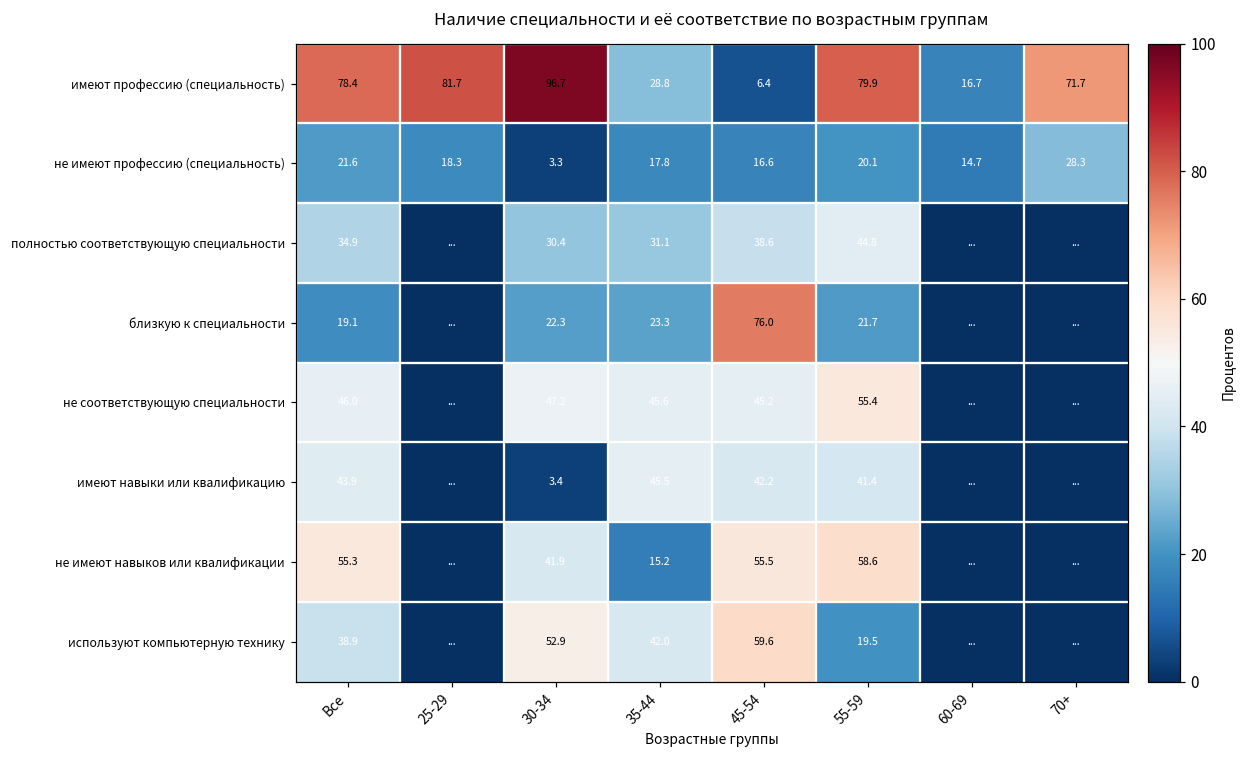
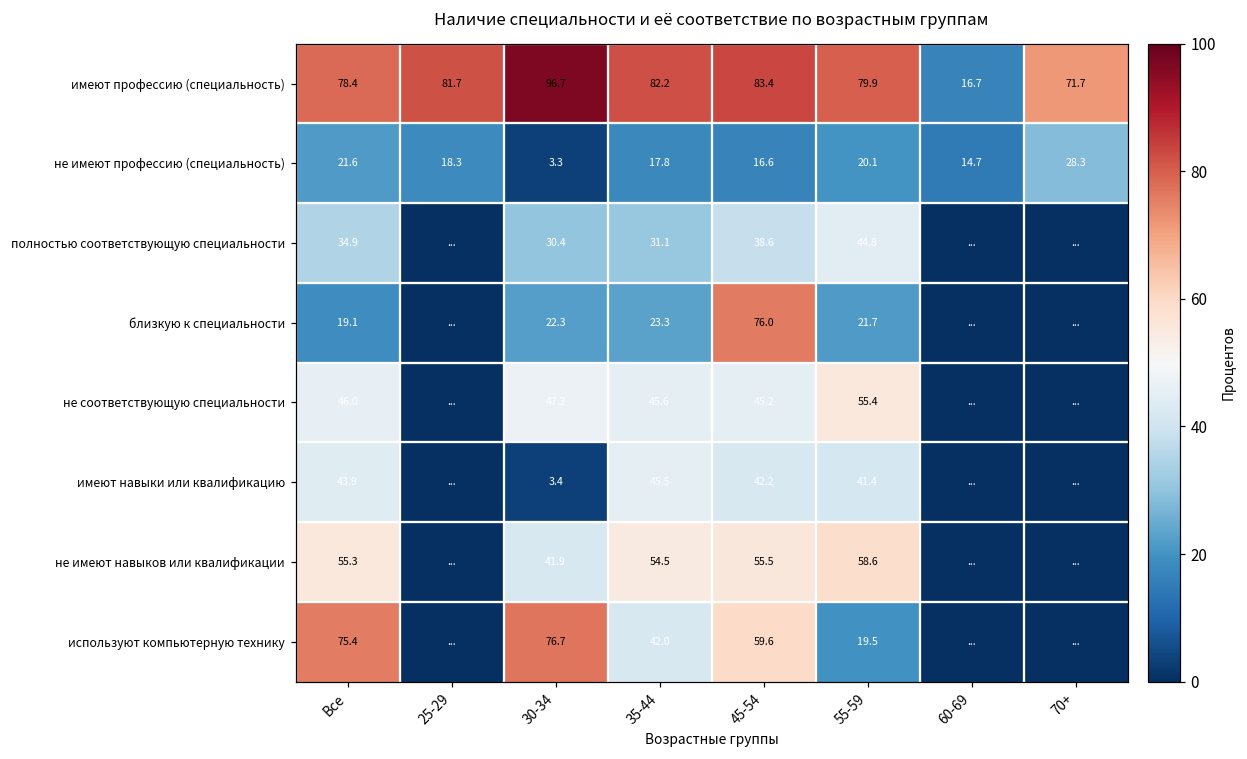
имеют профессию (специальность), 35-44: 28.8 -> 82.2
имеют профессию (специальность), 45-54: 6.4 -> 83.4
не имеют навыков или квалификации, 35-44: 15.2 -> 54.5
используют компьютерную технику, Все: 38.9 -> 75.4
используют компьютерную технику, 30-34: 52.9 -> 76.7
